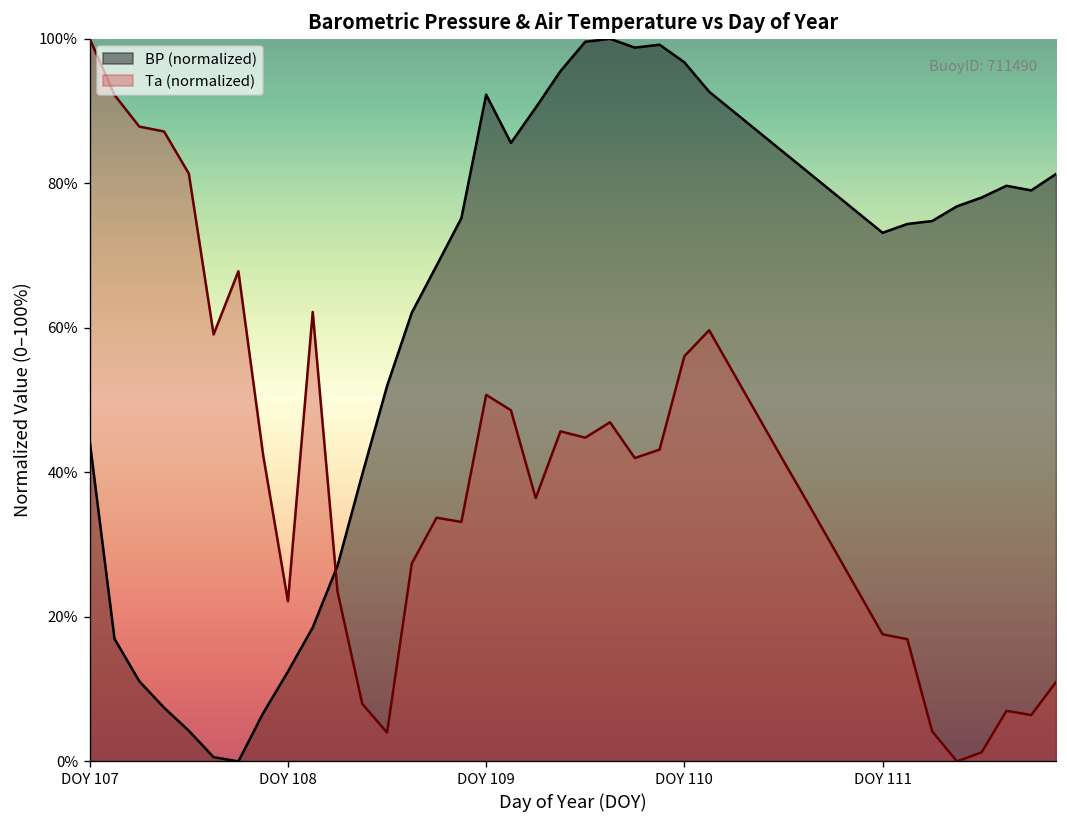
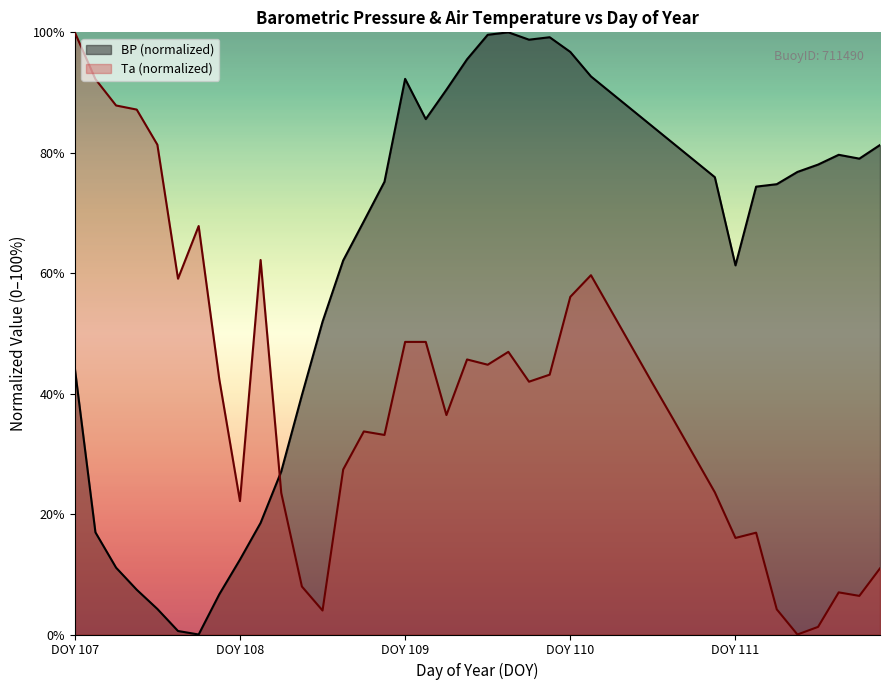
Ta (normalized), DOY 109: 51% -> 49%
BP (normalized), DOY 111: 73% -> 61%
Ta (normalized), DOY 111: 18% -> 16%
